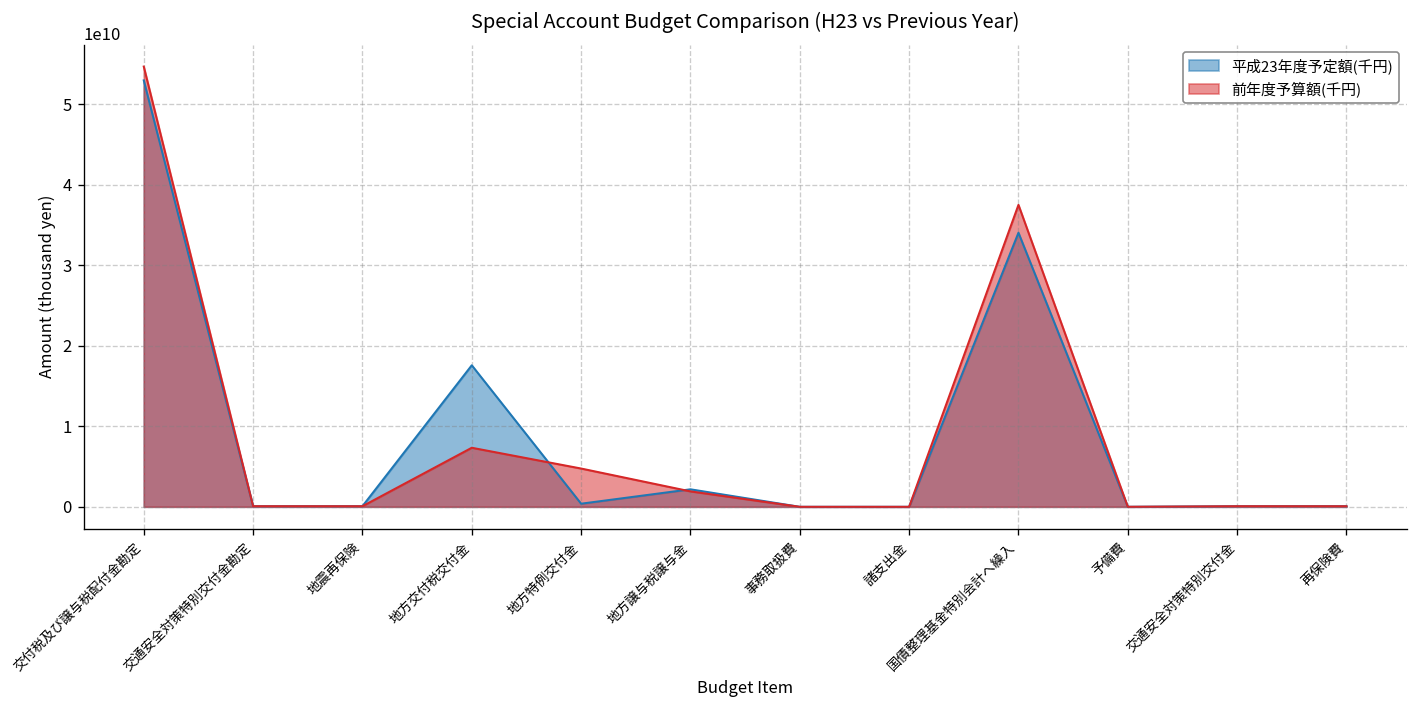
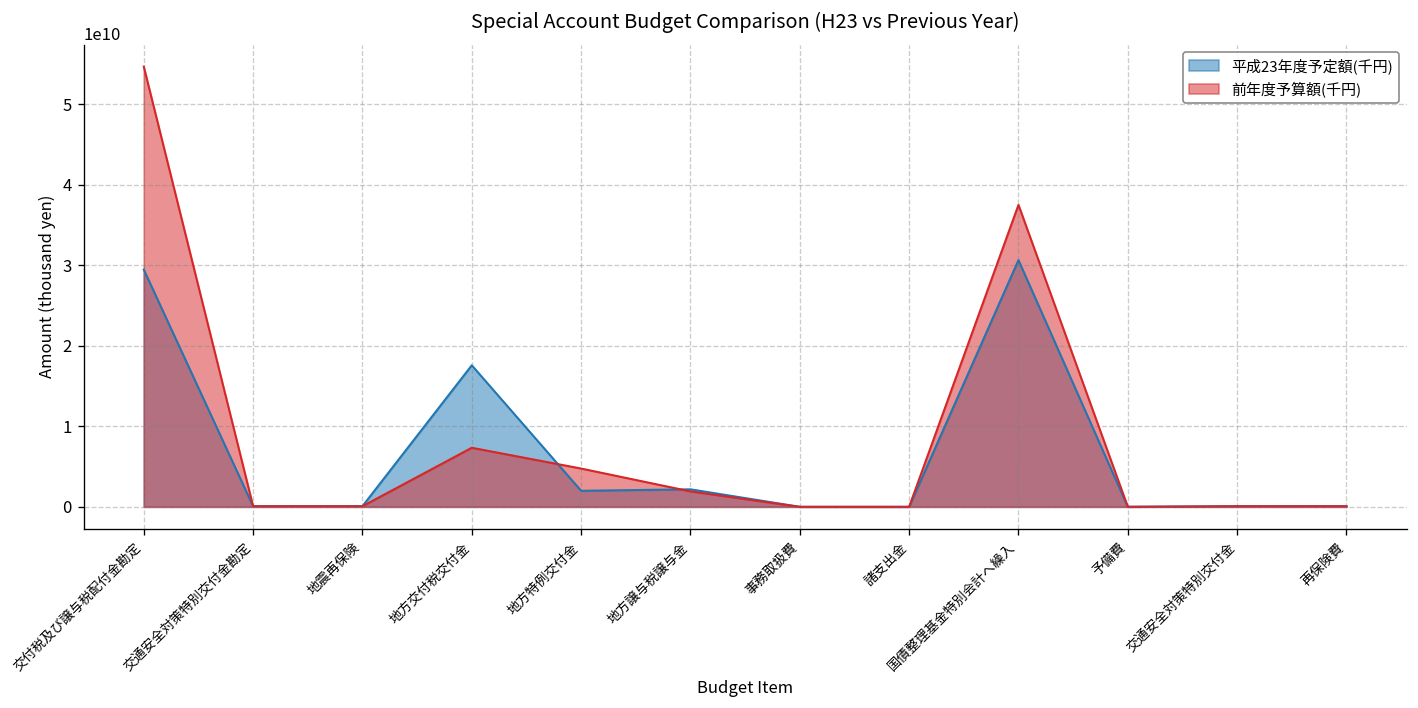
平成23年度予定額(千円), 交付税及び譲与税配付金勘定: 53000000000 -> 29000000000
平成23年度予定額(千円), 地方特例交付金: 0 -> 2000000000
平成23年度予定額(千円), 国債整理基金特別会計へ繰入: 34000000000 -> 31000000000
